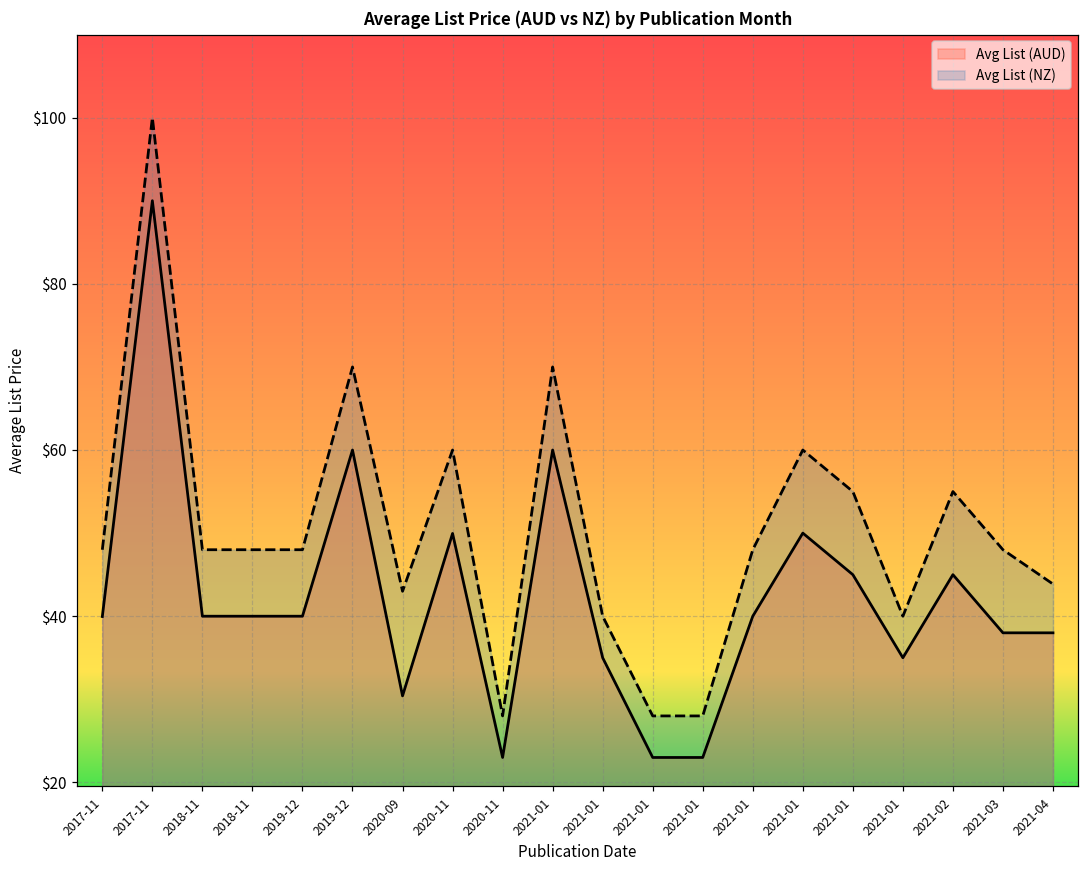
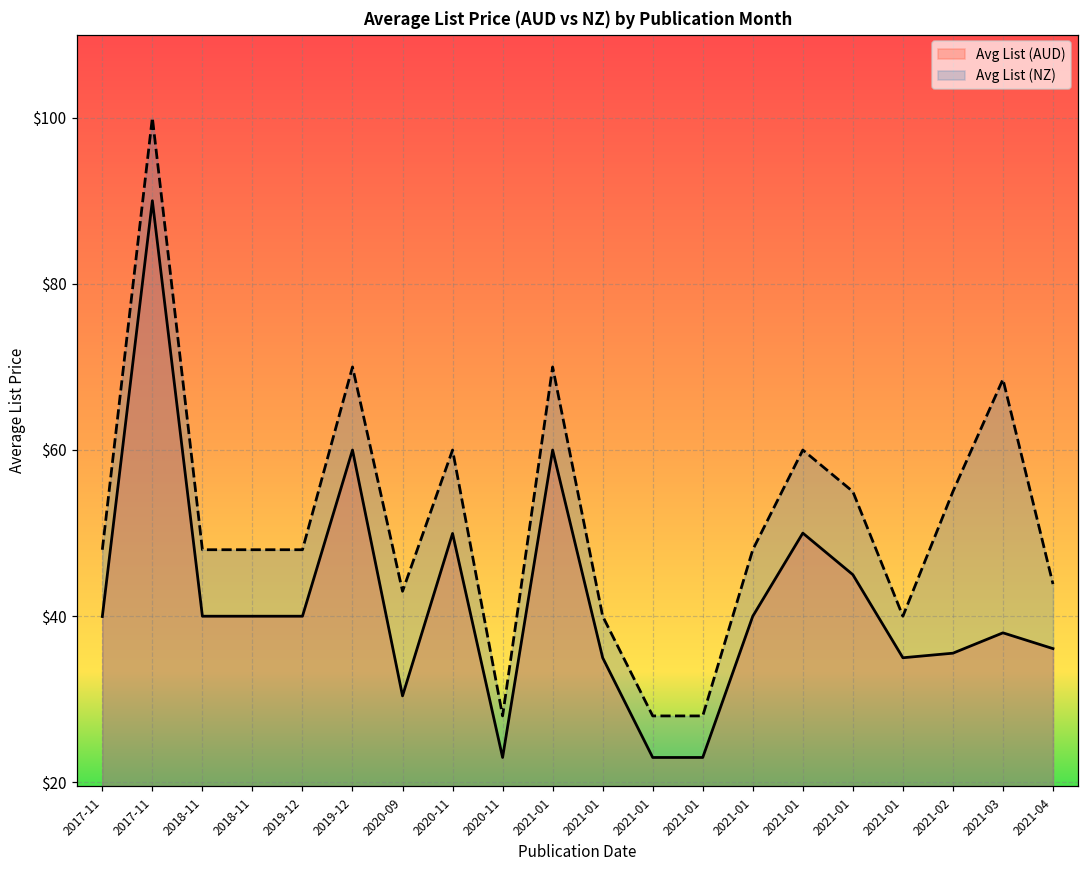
Avg List (AUD), 2021-02: $45 -> $36
Avg List (NZ), 2021-03: $48 -> $69
Avg List (AUD), 2021-04: $38 -> $36
